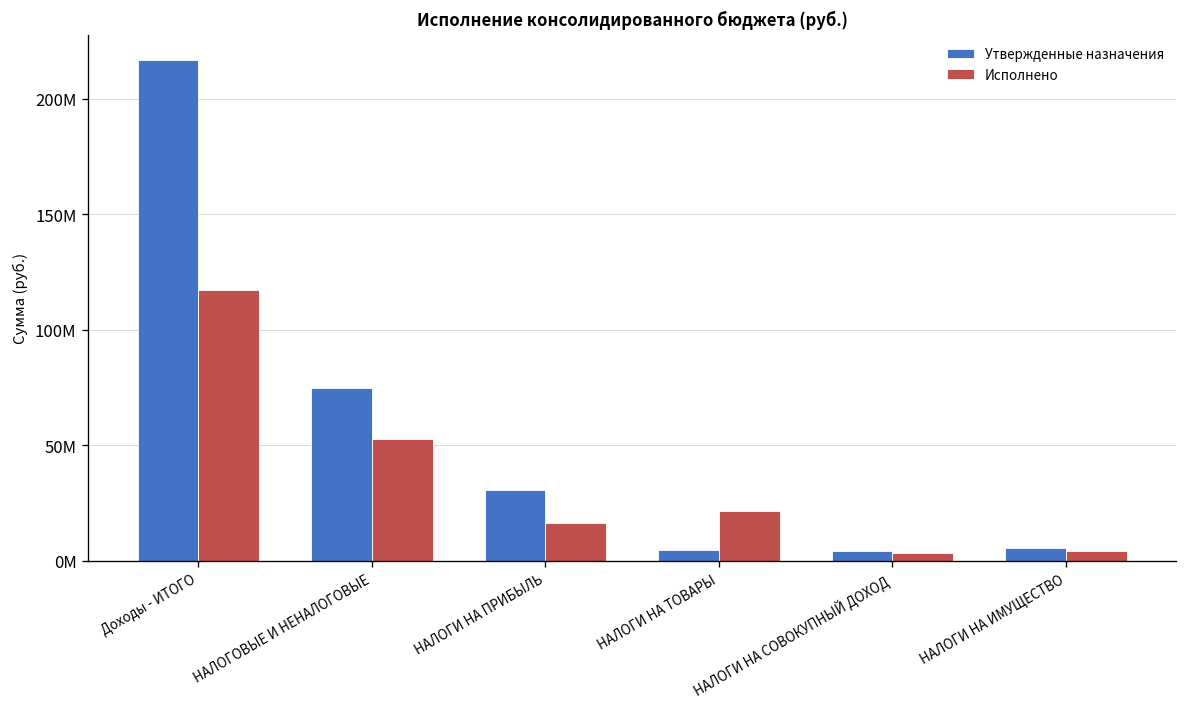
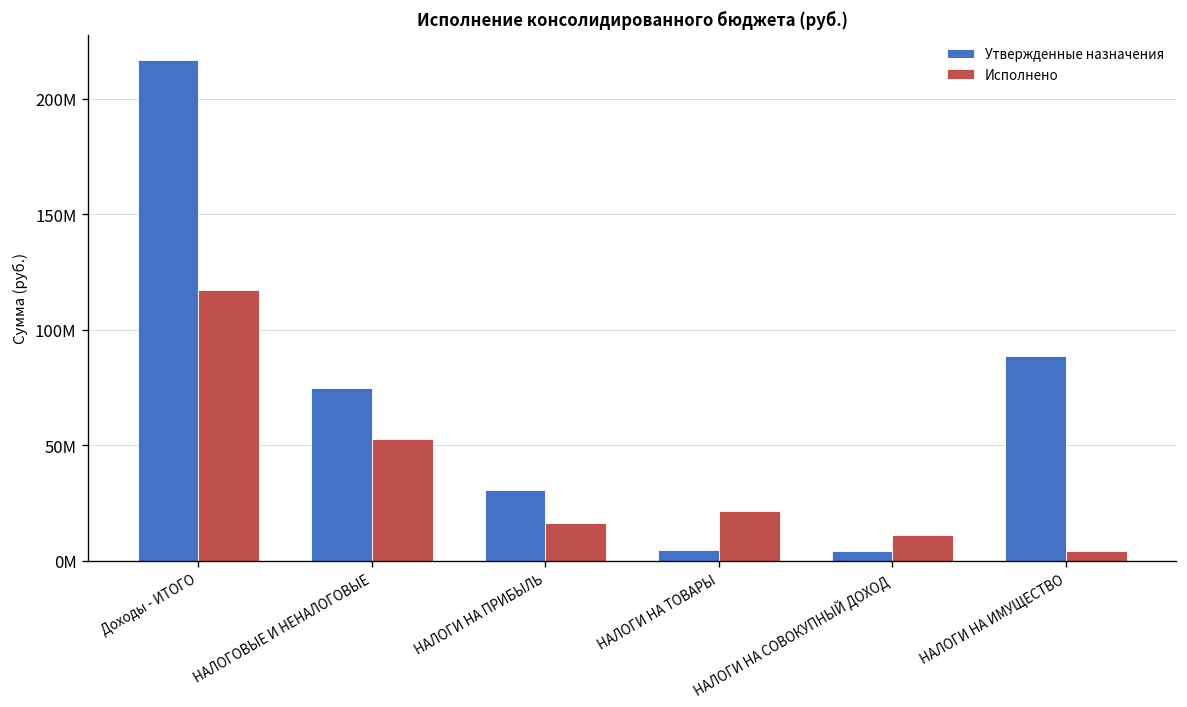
Исполнено, НАЛОГИ НА СОВОКУПНЫЙ ДОХОД: 3000000 -> 11000000
Утвержденные назначения, НАЛОГИ НА ИМУЩЕСТВО: 6000000 -> 89000000
